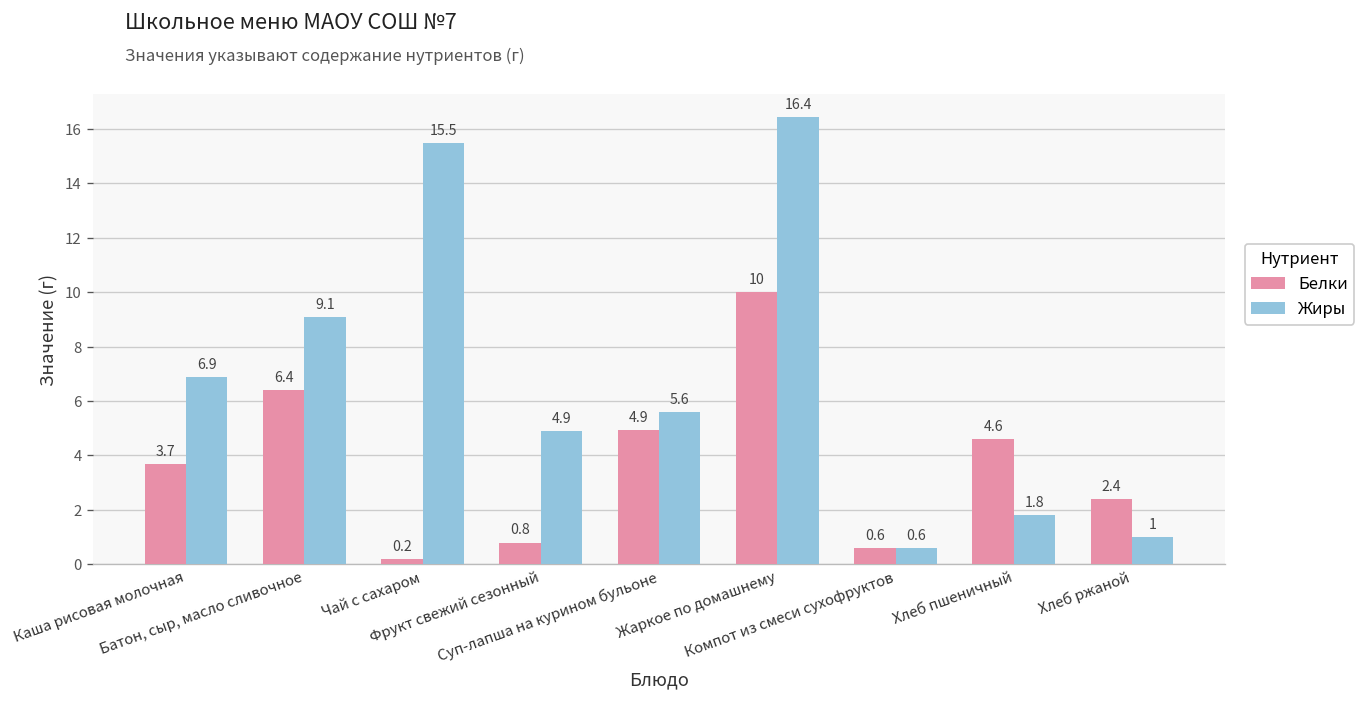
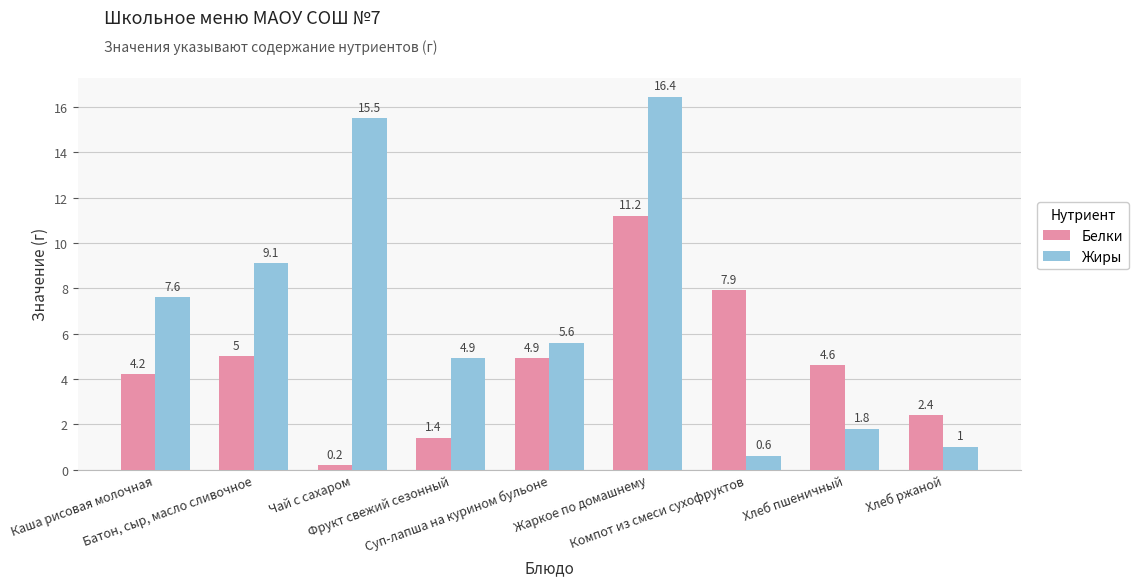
Белки, Каша рисовая молочная: 3.7 -> 4.2
Жиры, Каша рисовая молочная: 6.9 -> 7.6
Белки, Батон, сыр, масло сливочное: 6.4 -> 5
Белки, Фрукт свежий сезонный: 0.8 -> 1.4
Белки, Жаркое по домашнему: 10 -> 11.2
Белки, Компот из смеси сухофруктов: 0.6 -> 7.9
